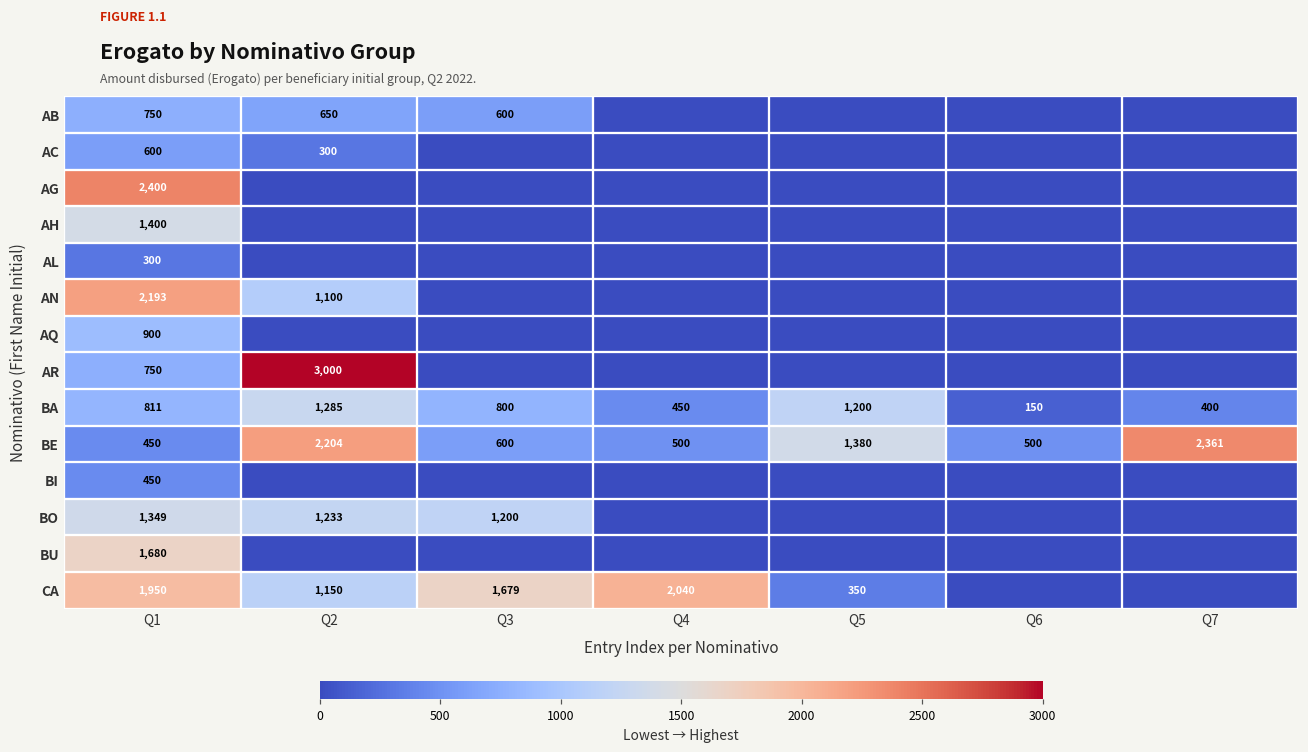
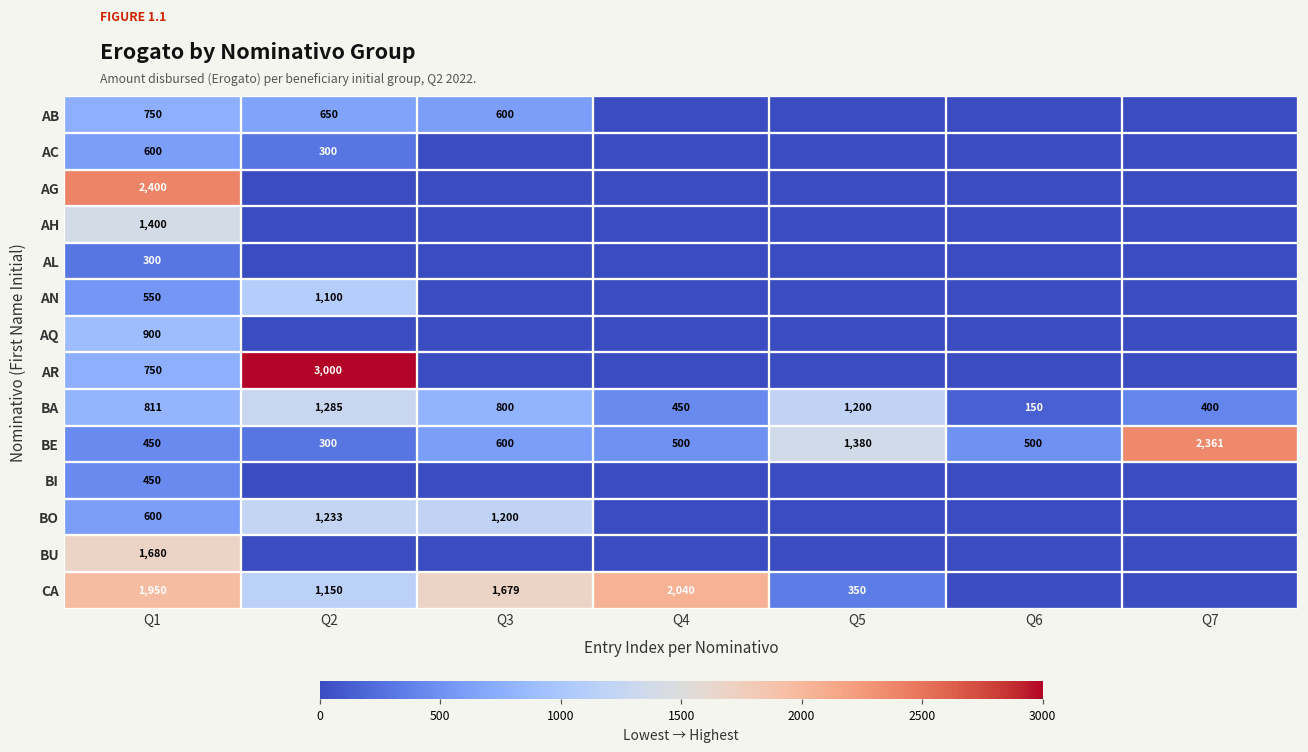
AN, Q1: 2,193 -> 550
BE, Q2: 2,204 -> 300
BO, Q1: 1,349 -> 600
